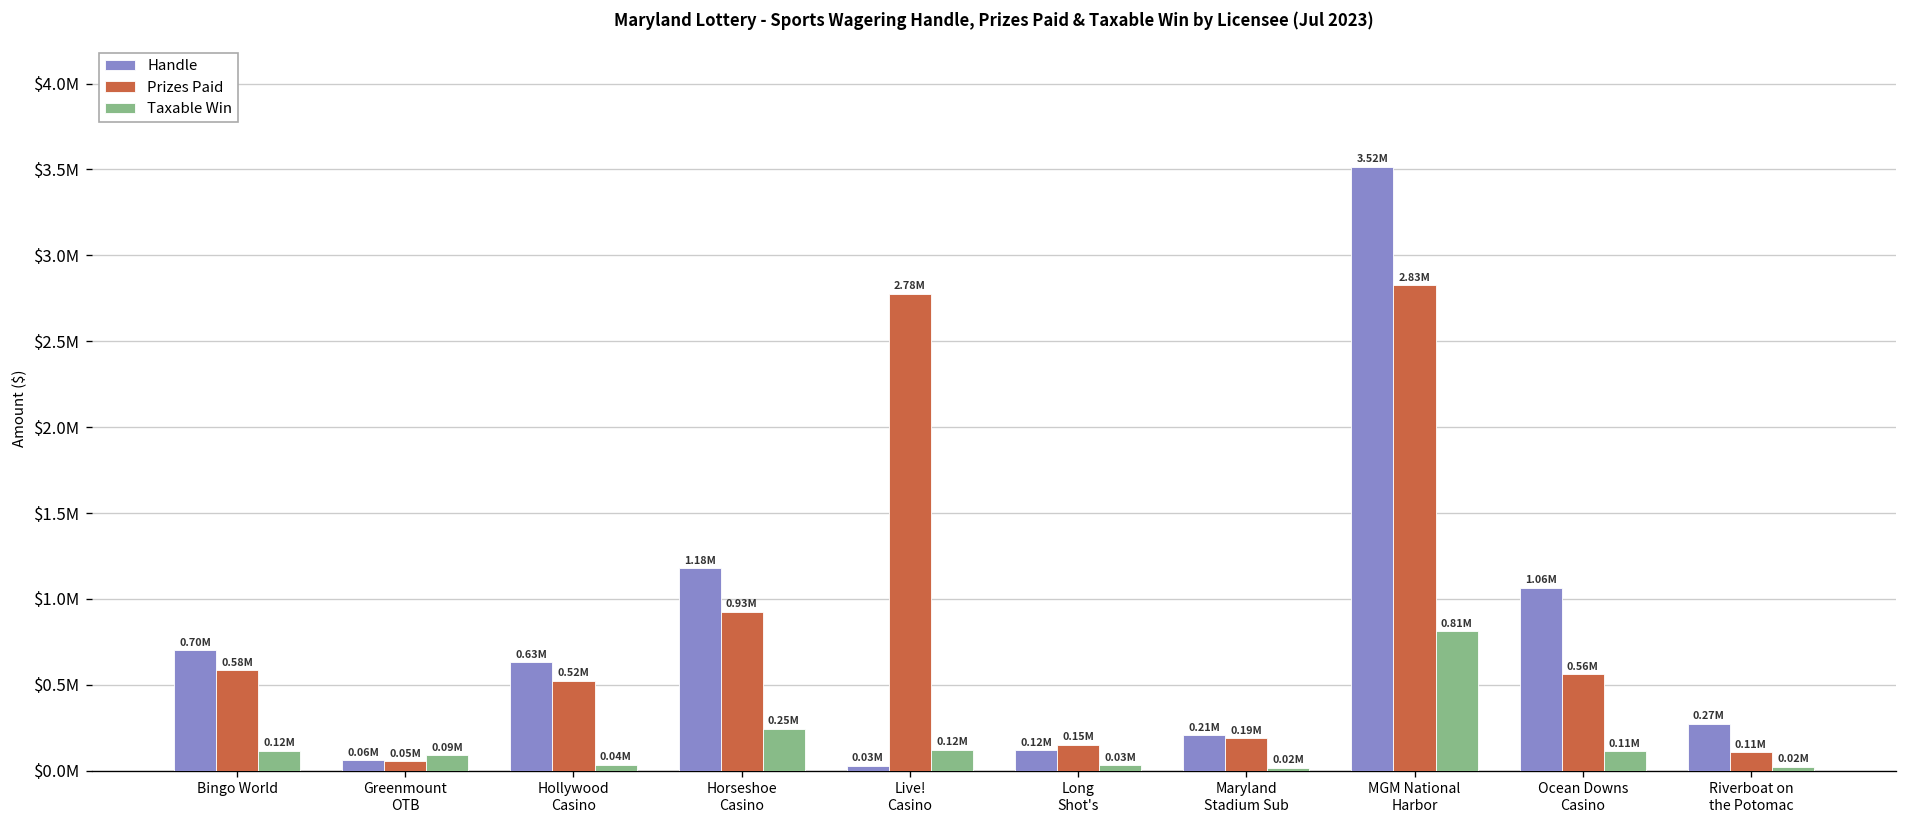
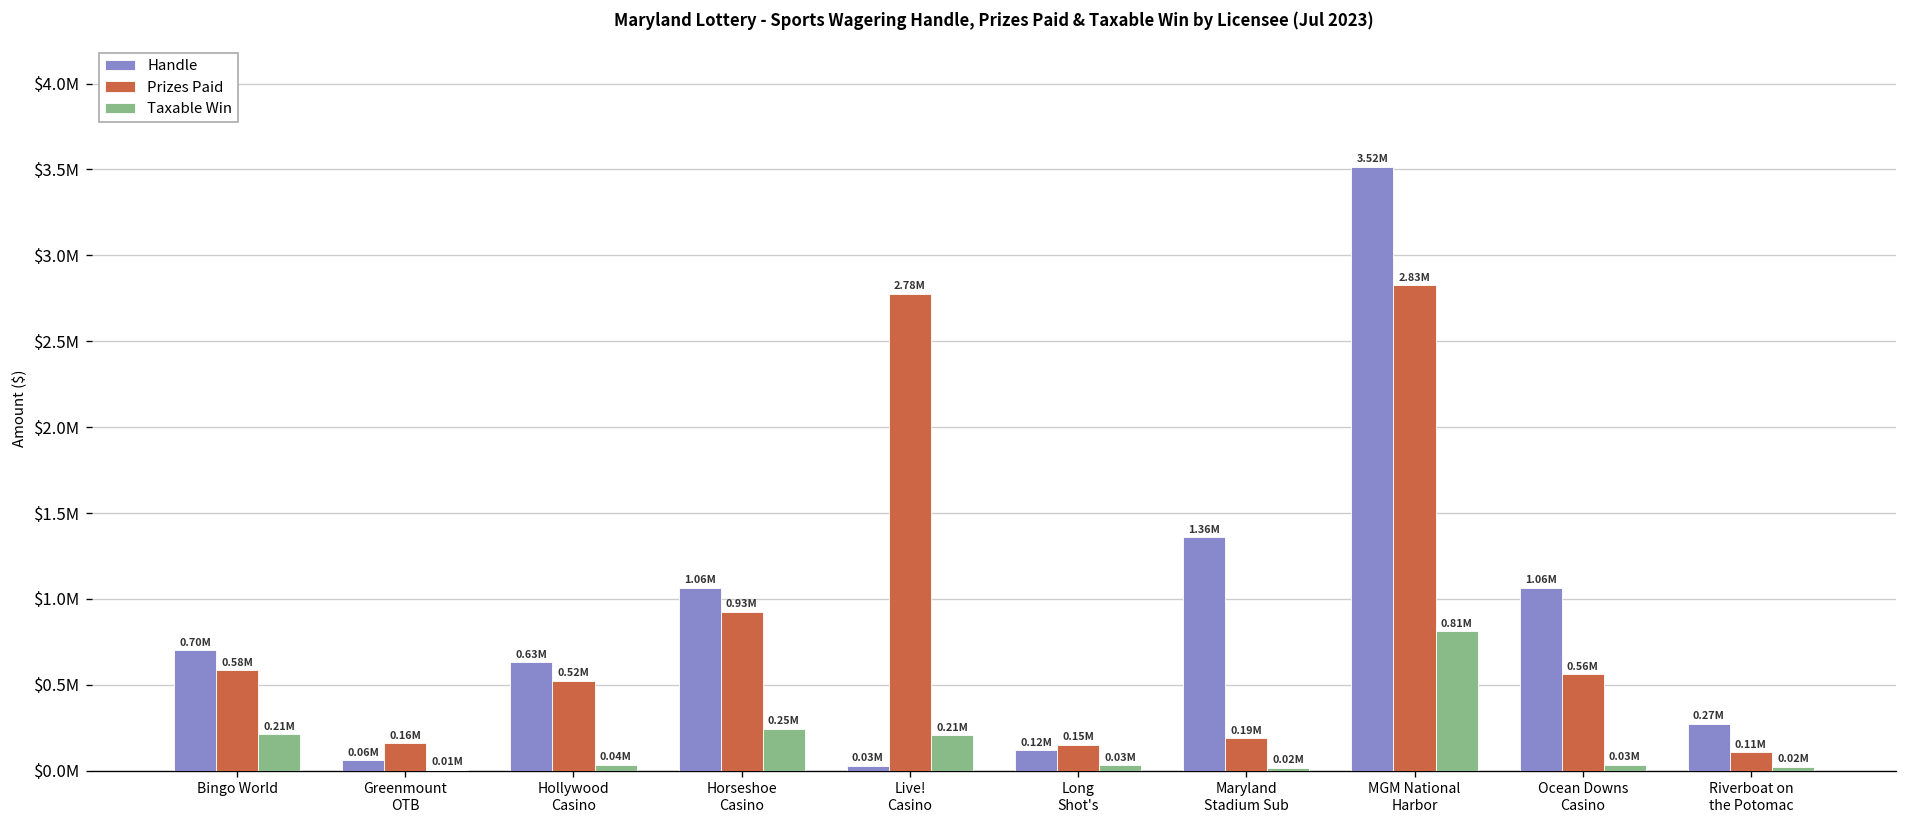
Taxable Win, Bingo World: 0.12M -> 0.21M
Prizes Paid, Greenmount OTB: 0.05M -> 0.16M
Taxable Win, Greenmount OTB: 0.09M -> 0.01M
Handle, Horseshoe Casino: 1.18M -> 1.06M
Taxable Win, Live! Casino: 0.12M -> 0.21M
Handle, Maryland Stadium Sub: 0.21M -> 1.36M
Taxable Win, Ocean Downs Casino: 0.11M -> 0.03M
